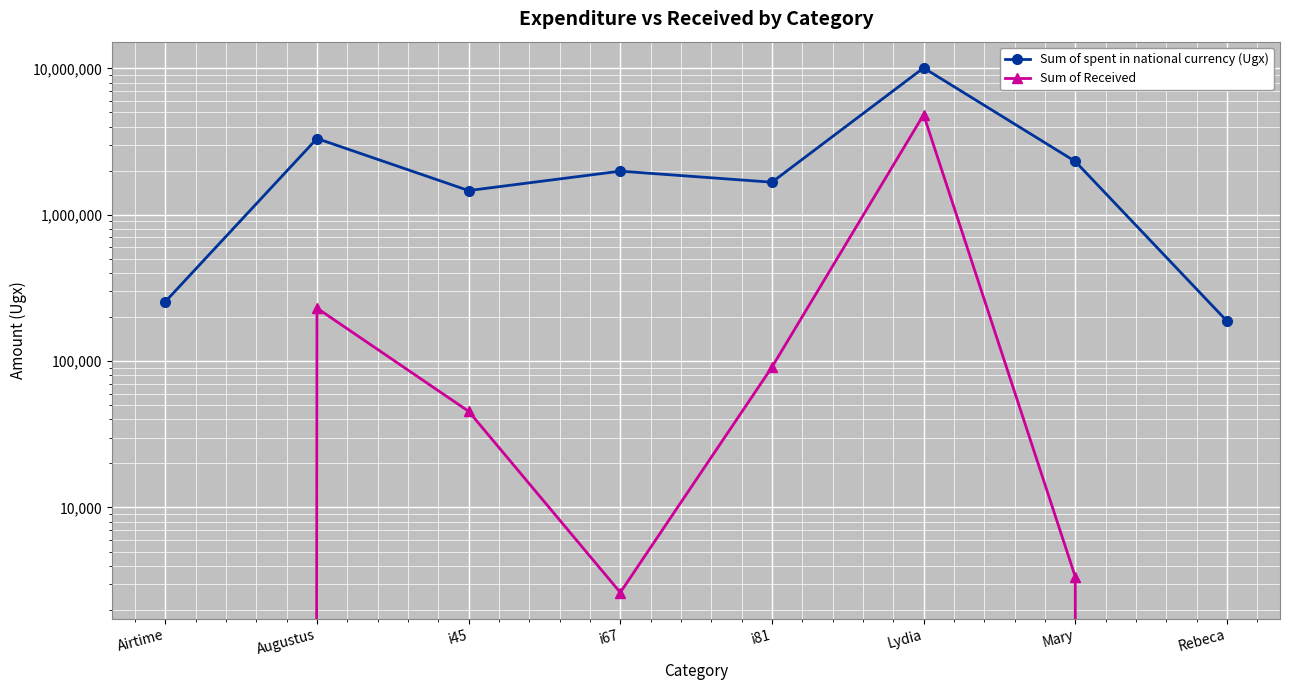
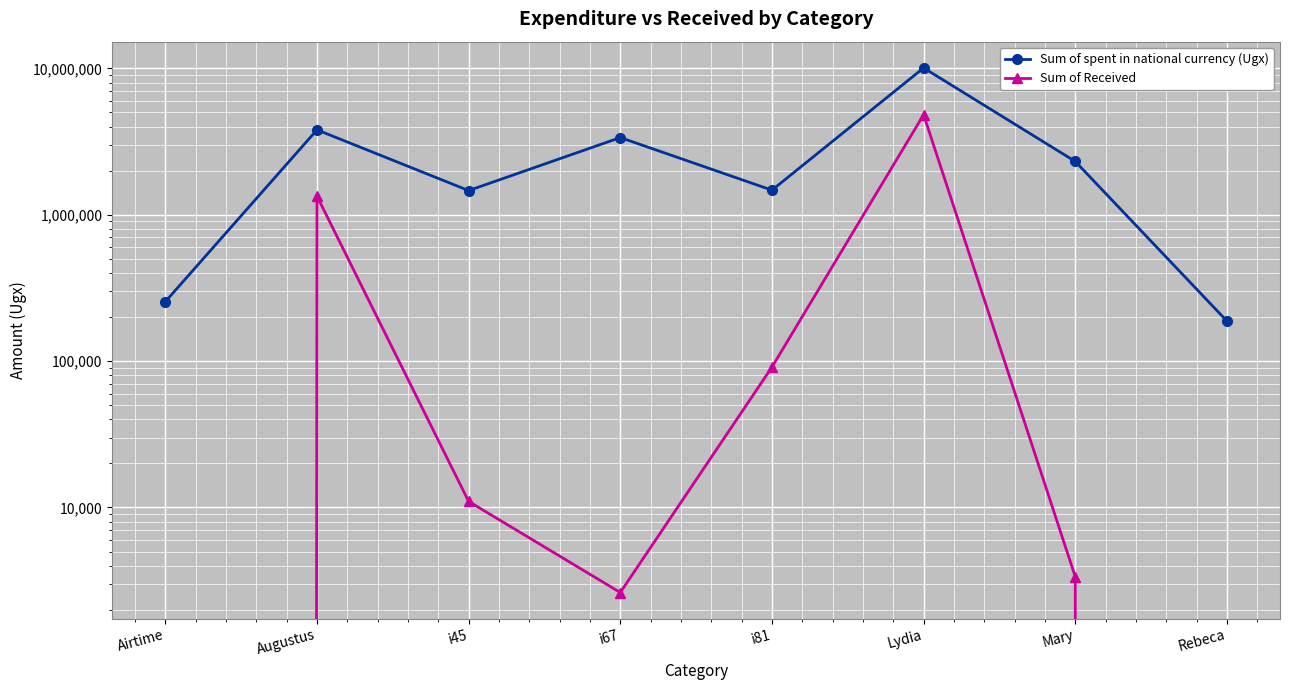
Sum of spent in national currency (Ugx), Augustus: 3,300,000 -> 3,800,000
Sum of Received, Augustus: 230,000 -> 1,300,000
Sum of Received, i45: 45,000 -> 11,000
Sum of spent in national currency (Ugx), i67: 2,000,000 -> 3,400,000
Sum of spent in national currency (Ugx), i81: 1,700,000 -> 1,500,000
